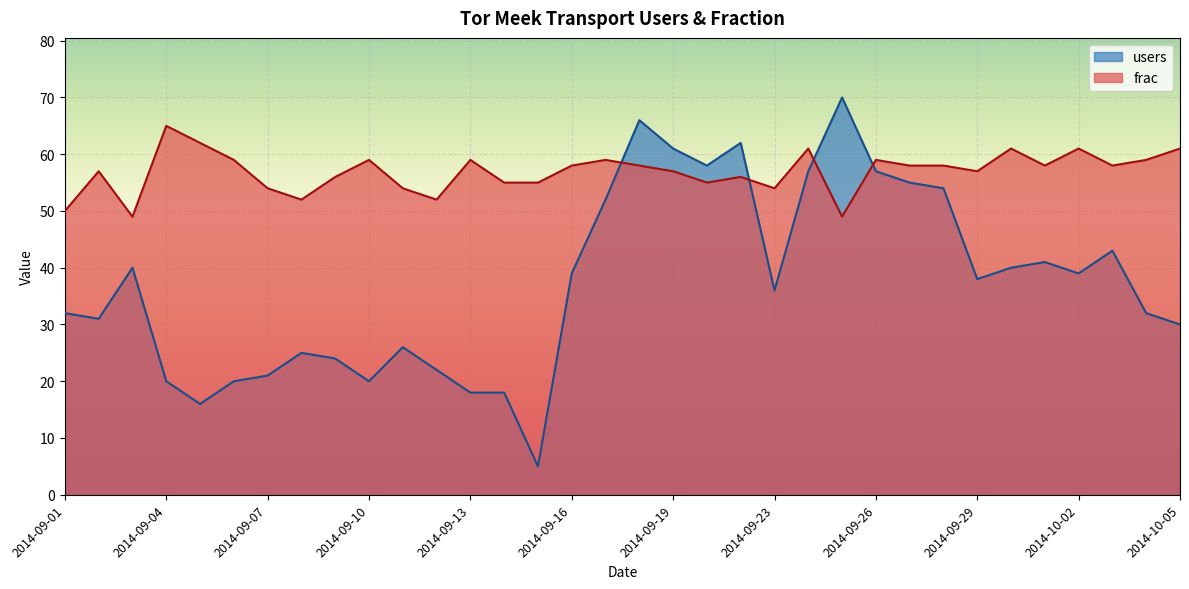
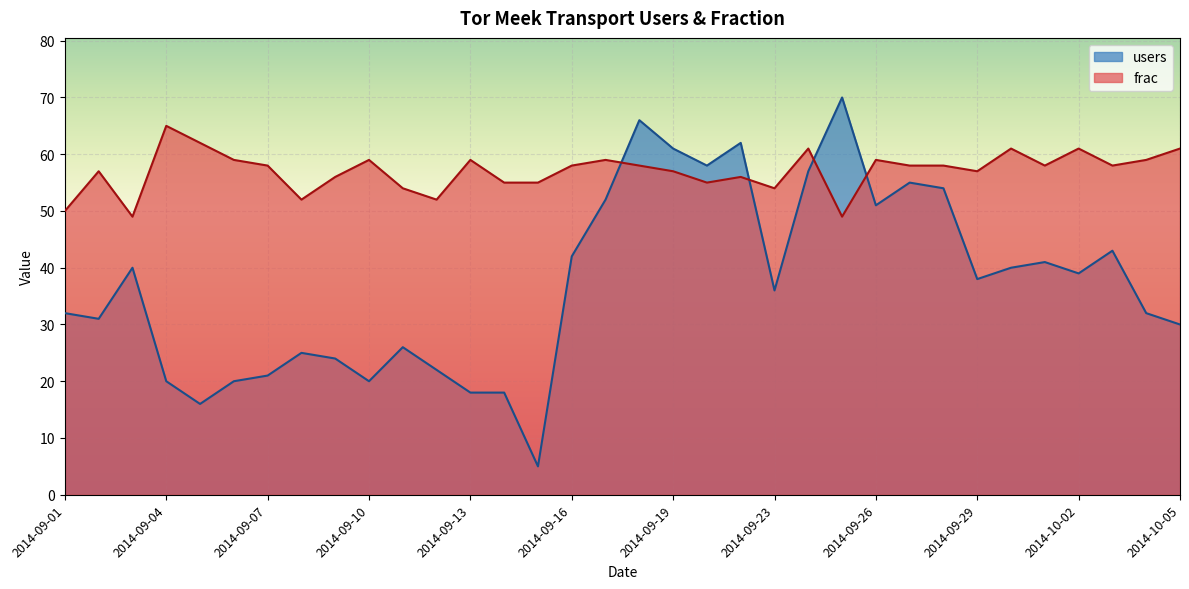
frac, 2014-09-07: 54 -> 58
users, 2014-09-16: 39 -> 42
users, 2014-09-26: 57 -> 51
